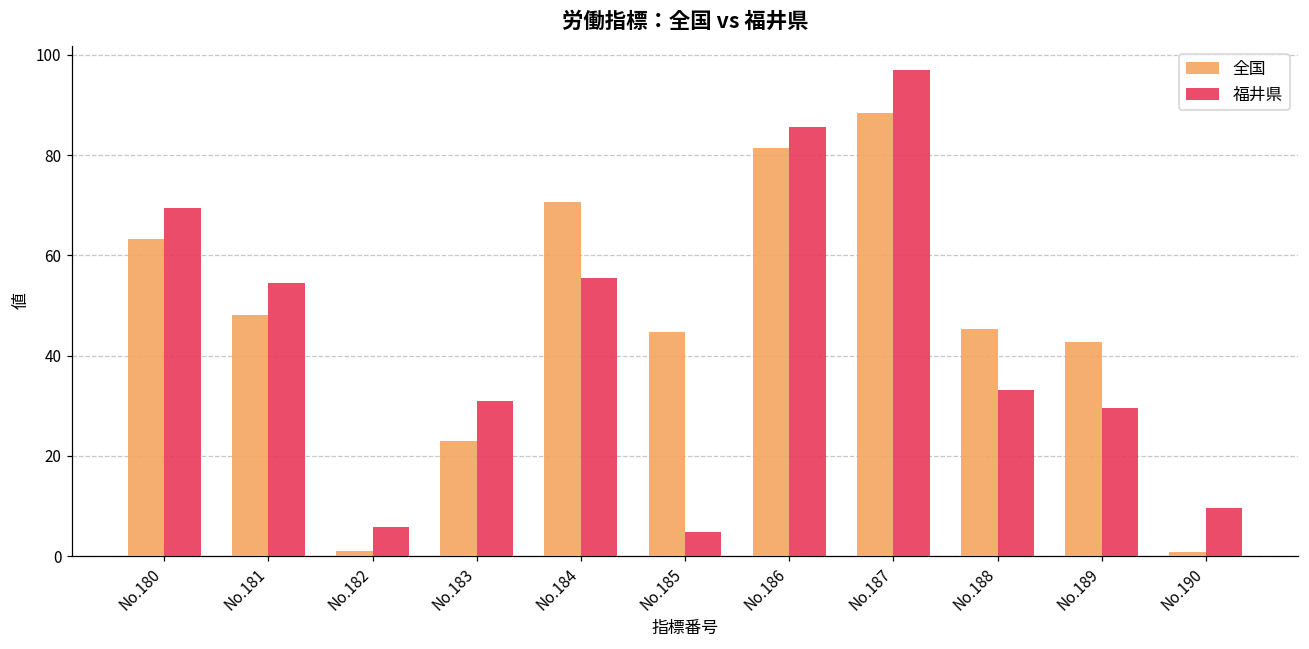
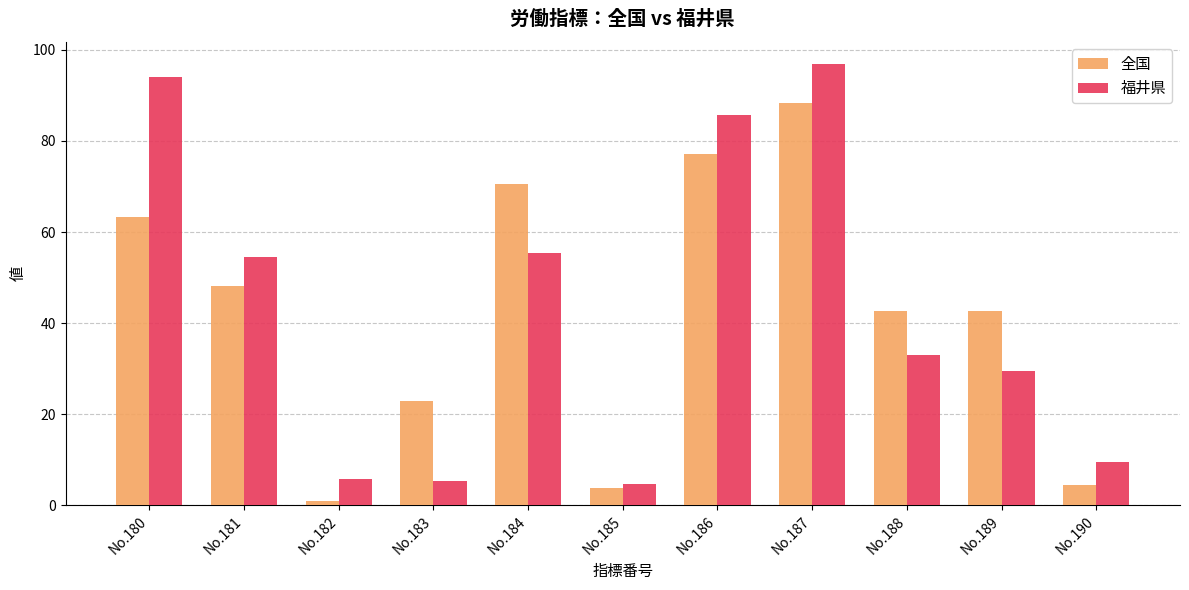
福井県, No.180: 69 -> 94
福井県, No.183: 31 -> 5
全国, No.185: 45 -> 4
全国, No.186: 81 -> 77
全国, No.188: 45 -> 43
全国, No.190: 1 -> 5
